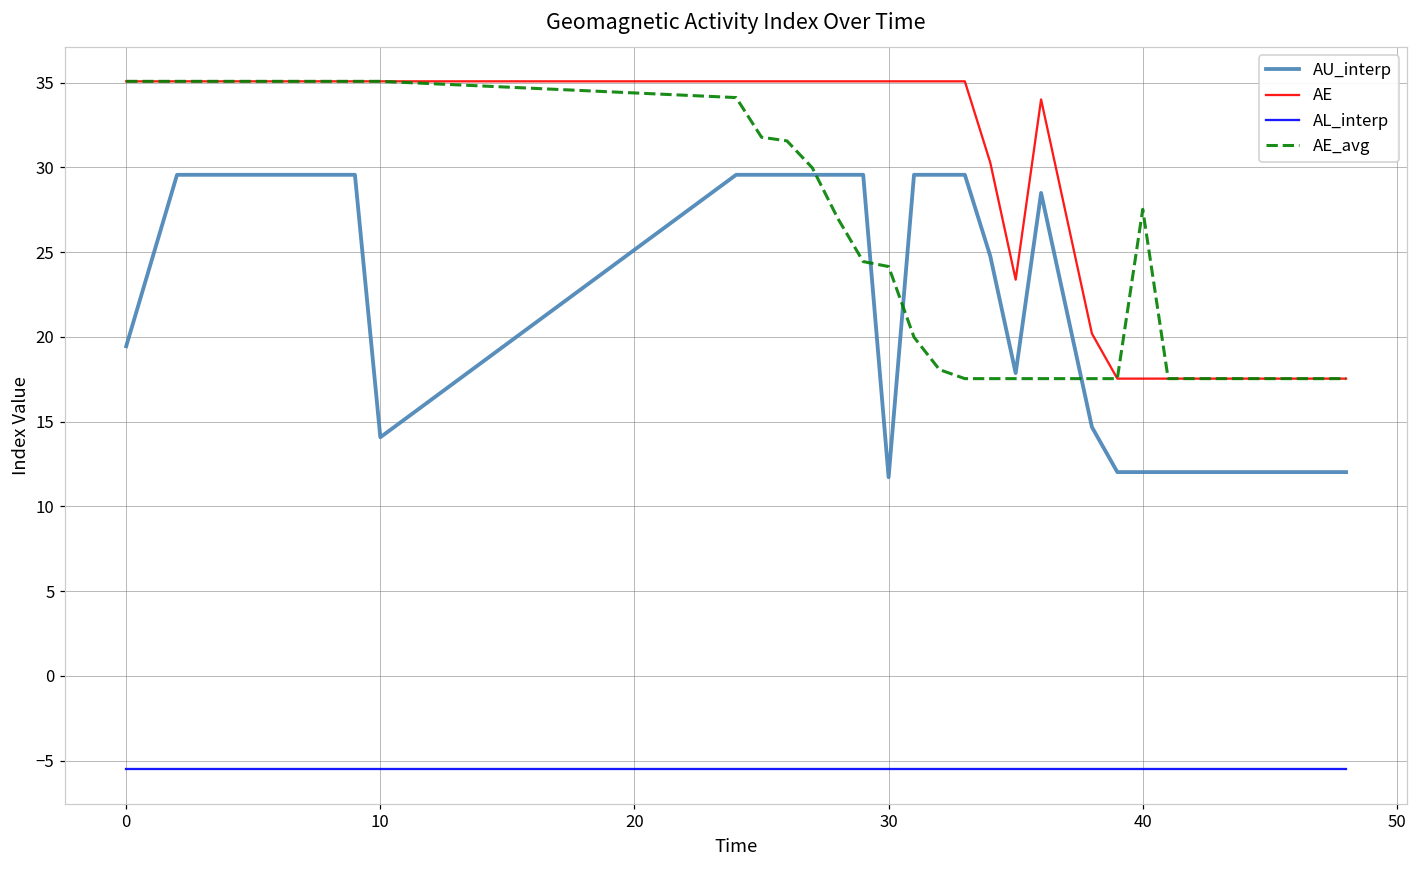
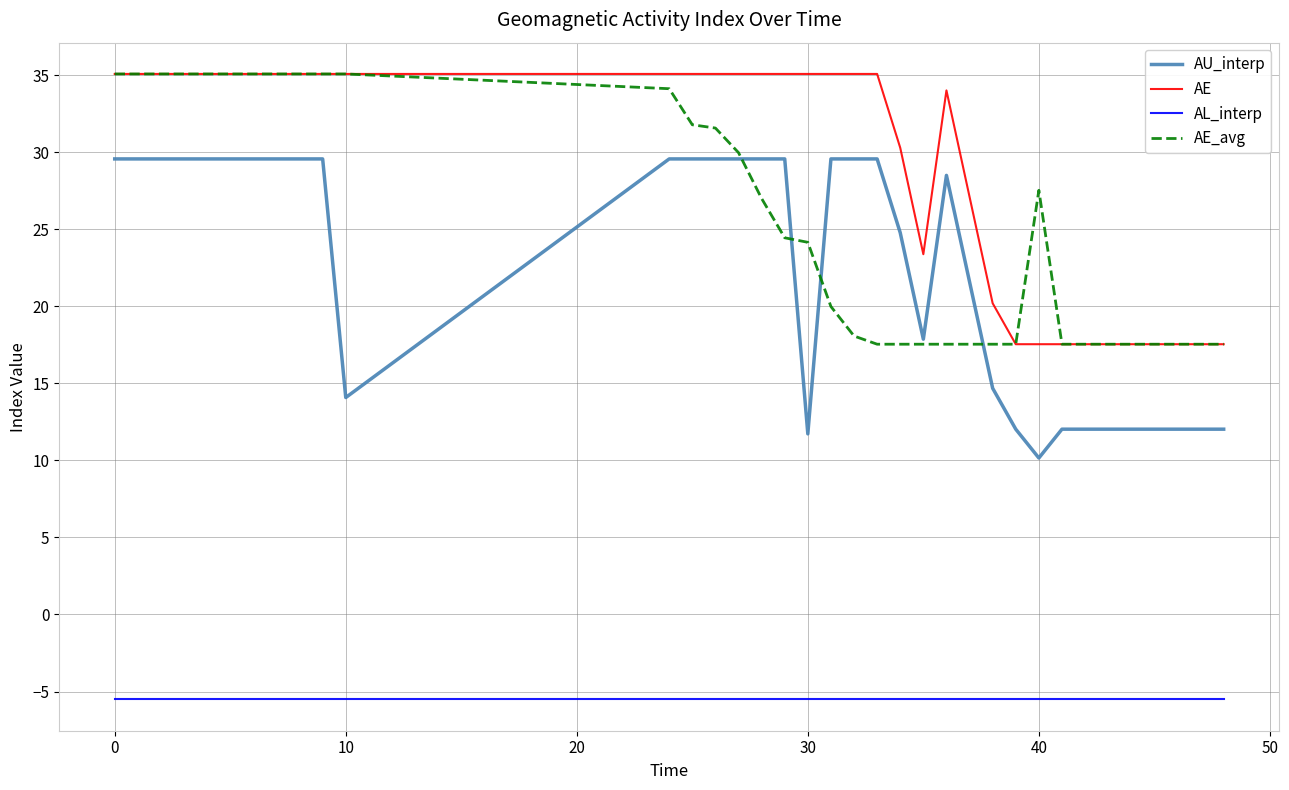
AU_interp, 0: 19.5 -> 29.6
AU_interp, 40: 12.0 -> 10.2
